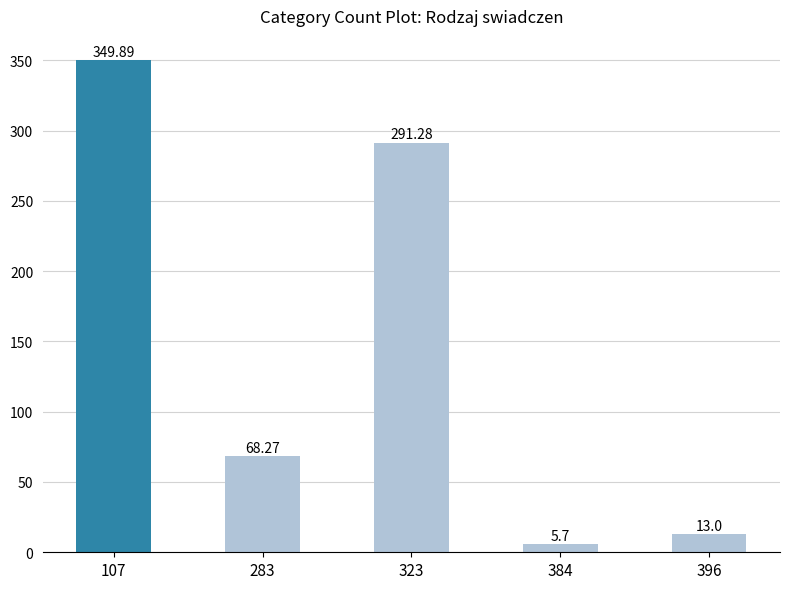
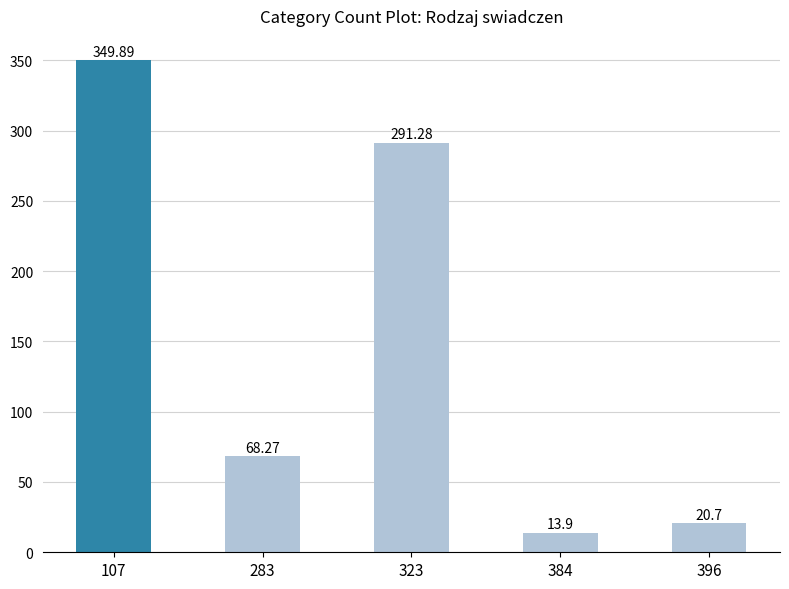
384: 5.7 -> 13.9
396: 13.0 -> 20.7
